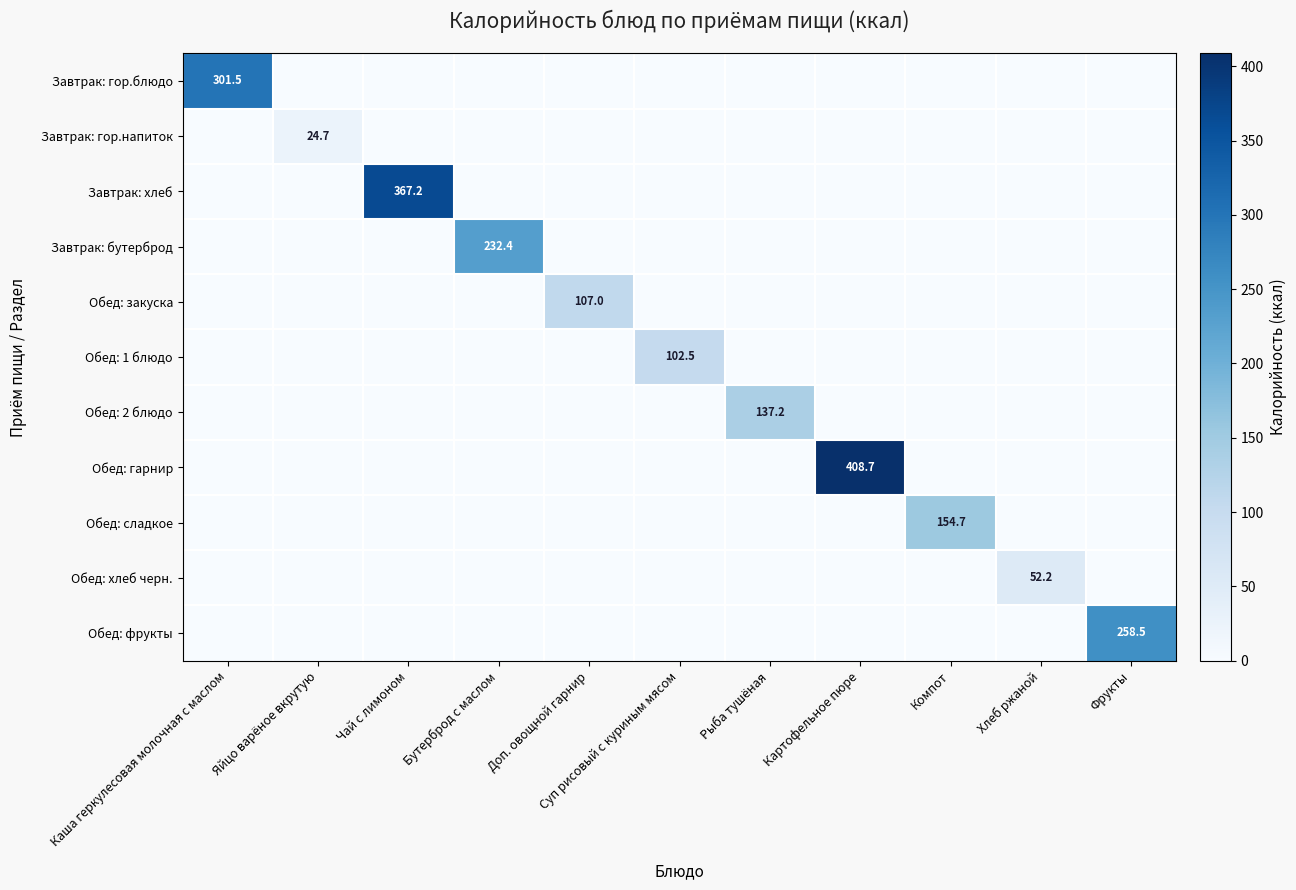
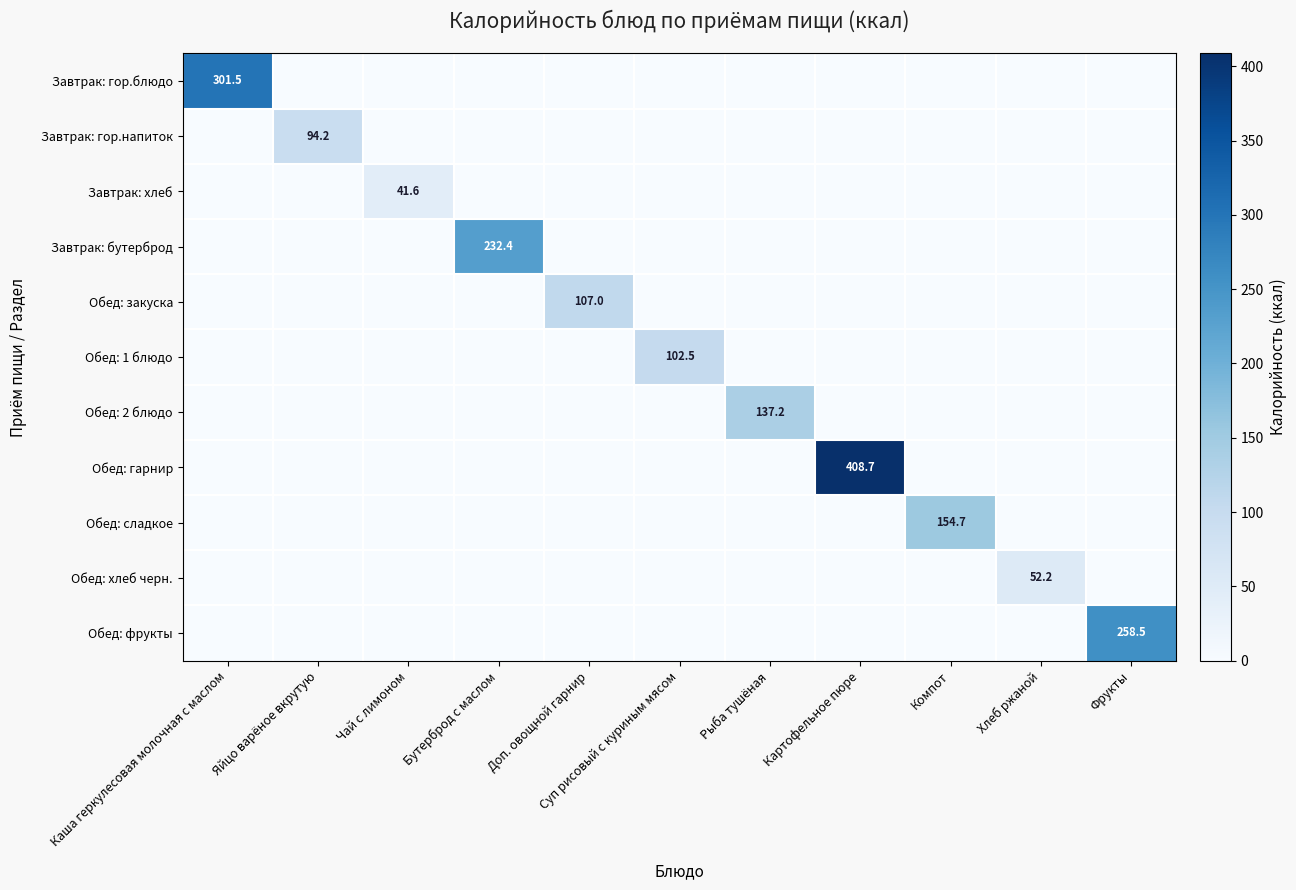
Завтрак: гор.напиток, Яйцо варёное вкрутую: 24.7 -> 94.2
Завтрак: хлеб, Чай с лимоном: 367.2 -> 41.6
